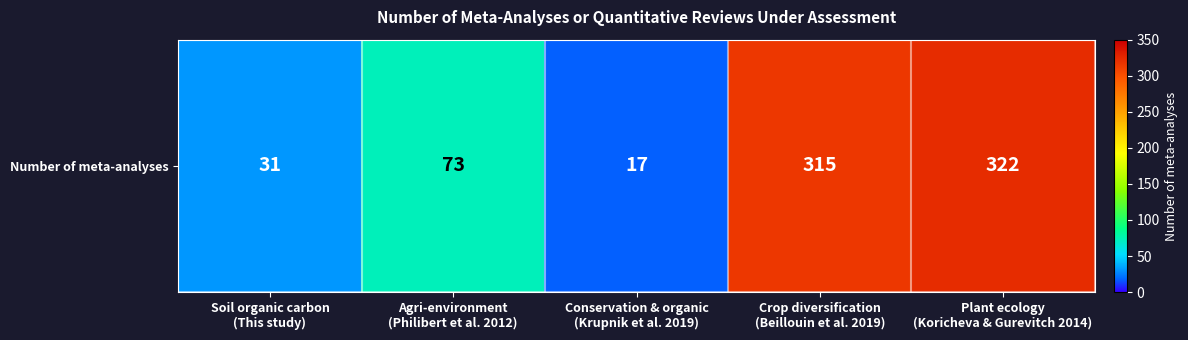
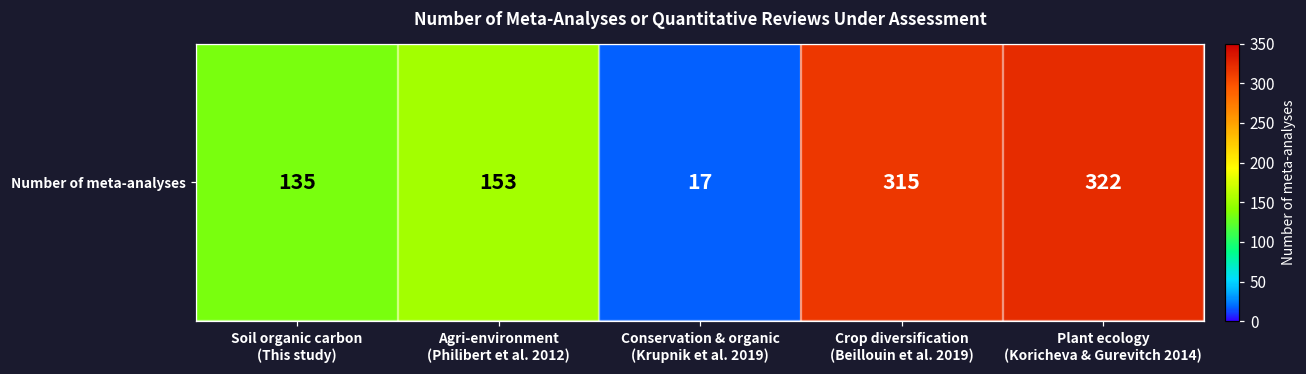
Number of meta-analyses, Soil organic carbon (This study): 31 -> 135
Number of meta-analyses, Agri-environment (Philibert et al. 2012): 73 -> 153
